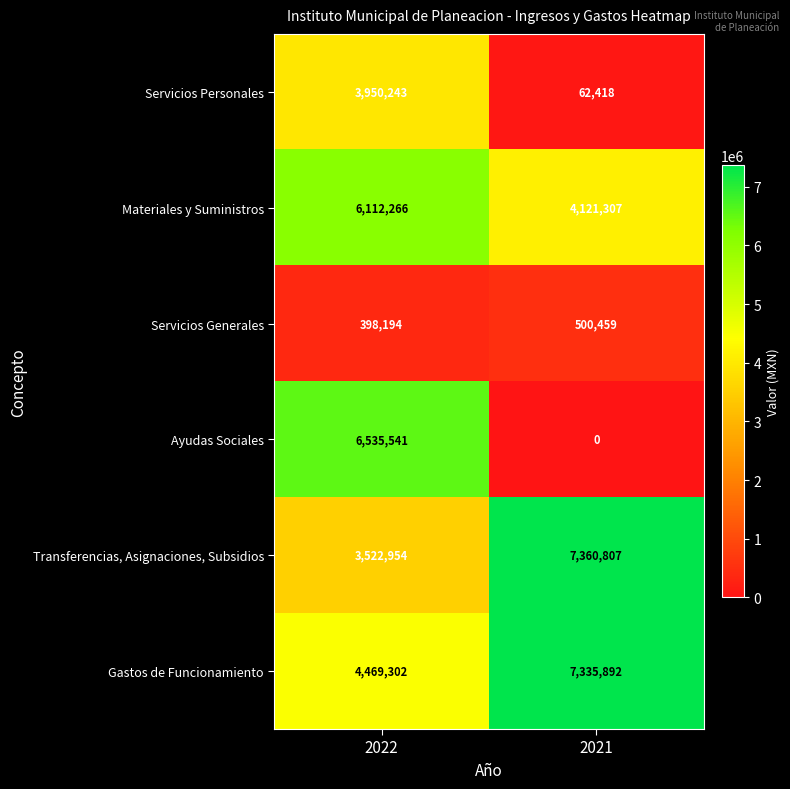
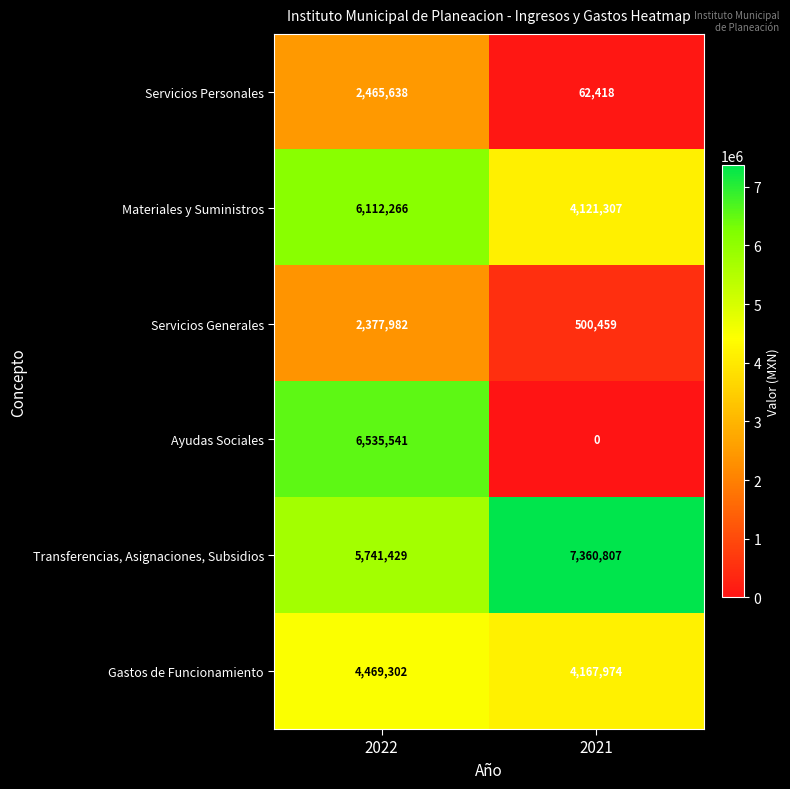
Servicios Personales, 2022: 3,950,243 -> 2,465,638
Servicios Generales, 2022: 398,194 -> 2,377,982
Transferencias, Asignaciones, Subsidios, 2022: 3,522,954 -> 5,741,429
Gastos de Funcionamiento, 2021: 7,335,892 -> 4,167,974
